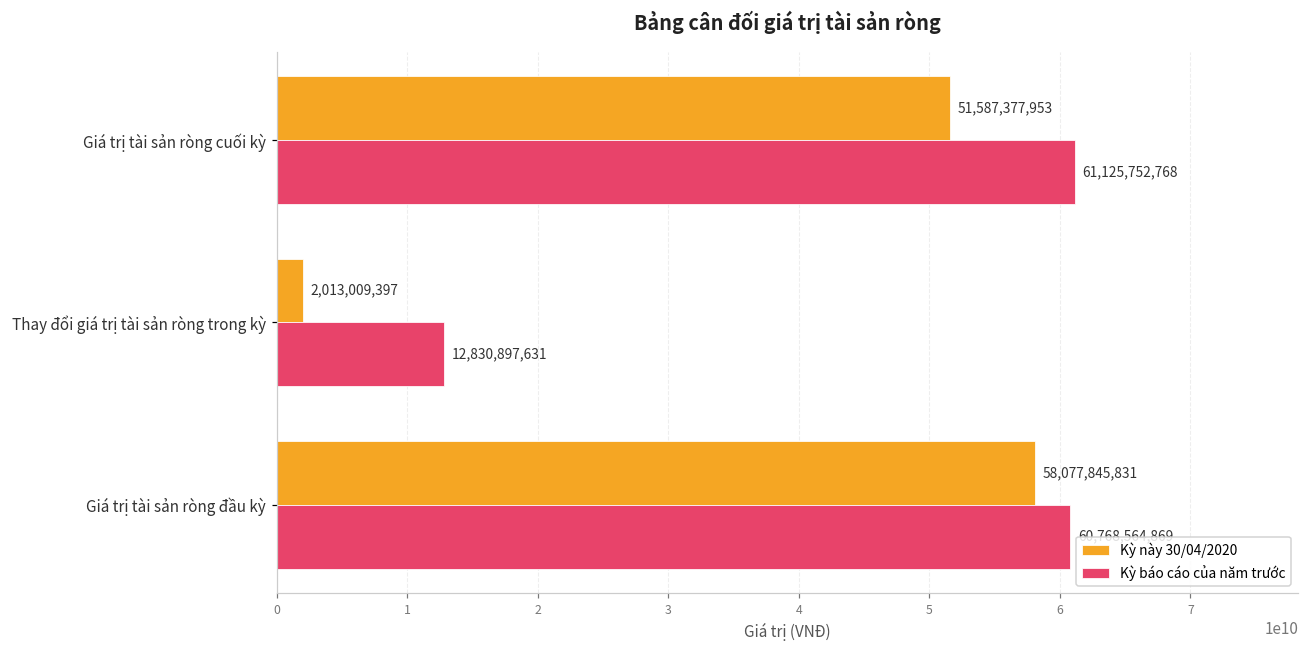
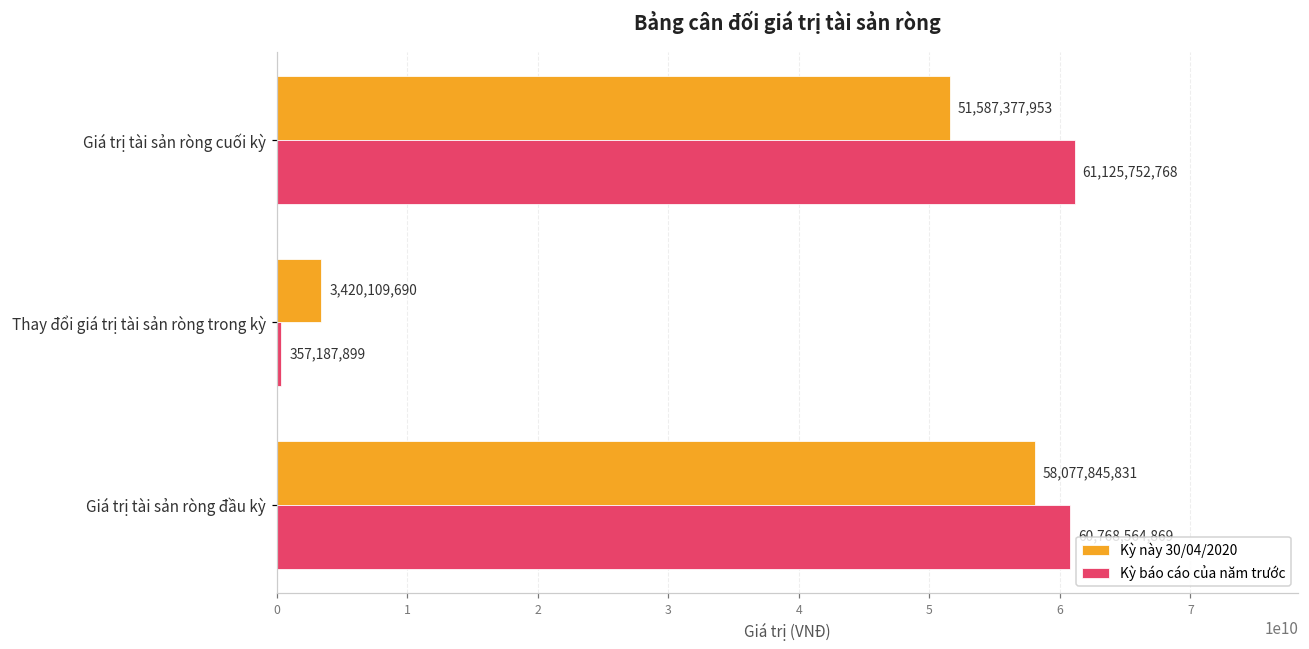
Kỳ này 30/04/2020, Thay đổi giá trị tài sản ròng trong kỳ: 2,013,009,397 -> 3,420,109,690
Kỳ báo cáo của năm trước, Thay đổi giá trị tài sản ròng trong kỳ: 12,830,897,631 -> 357,187,899
